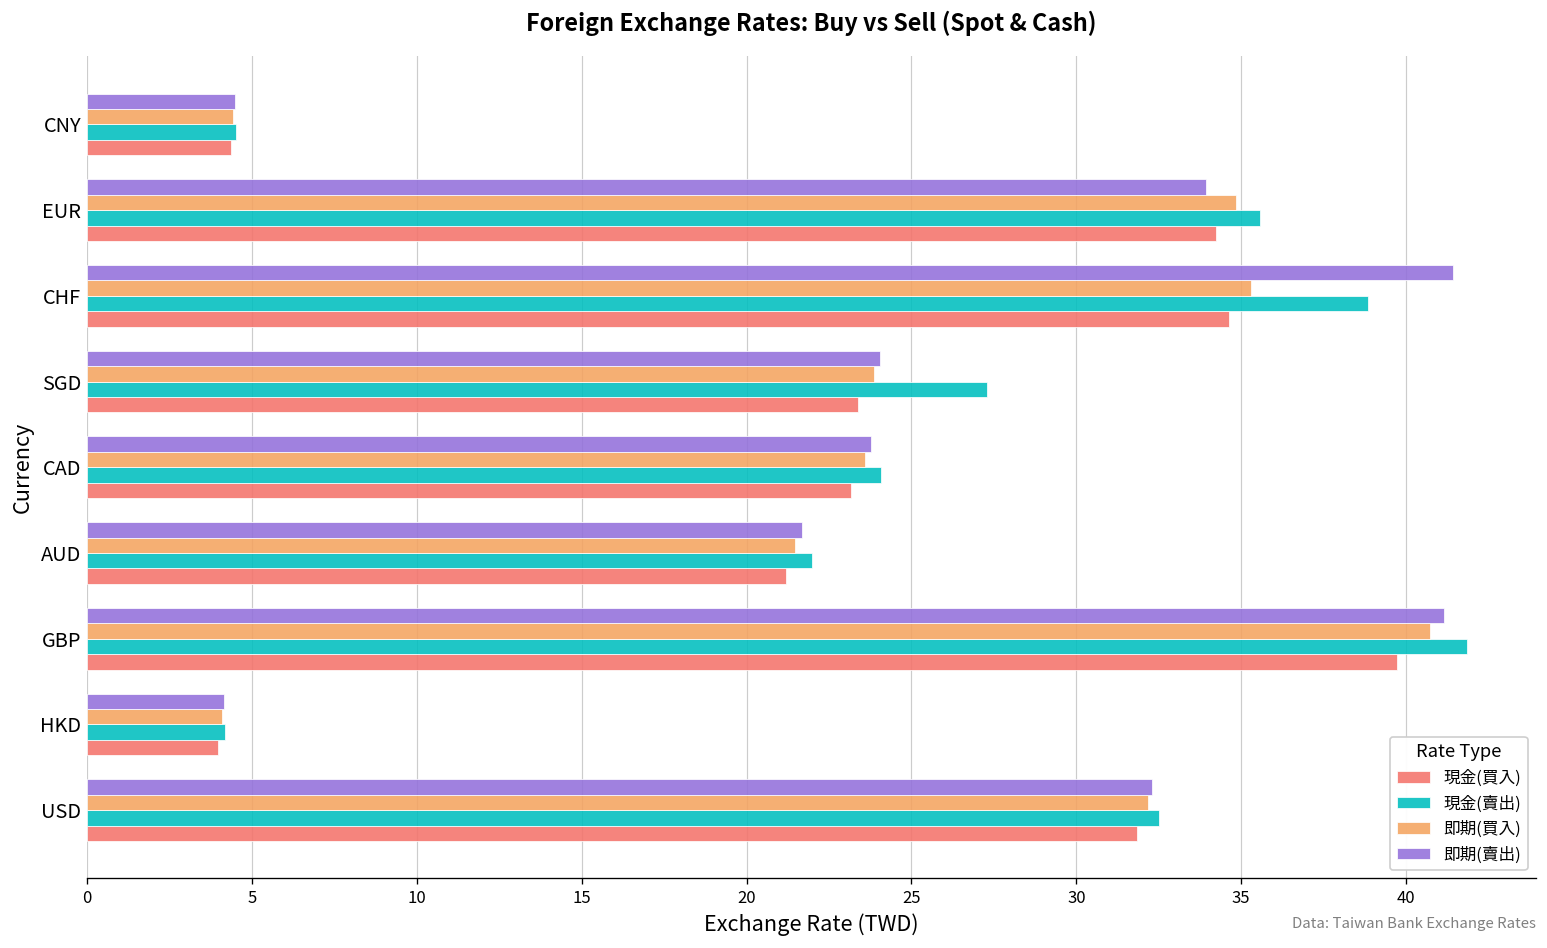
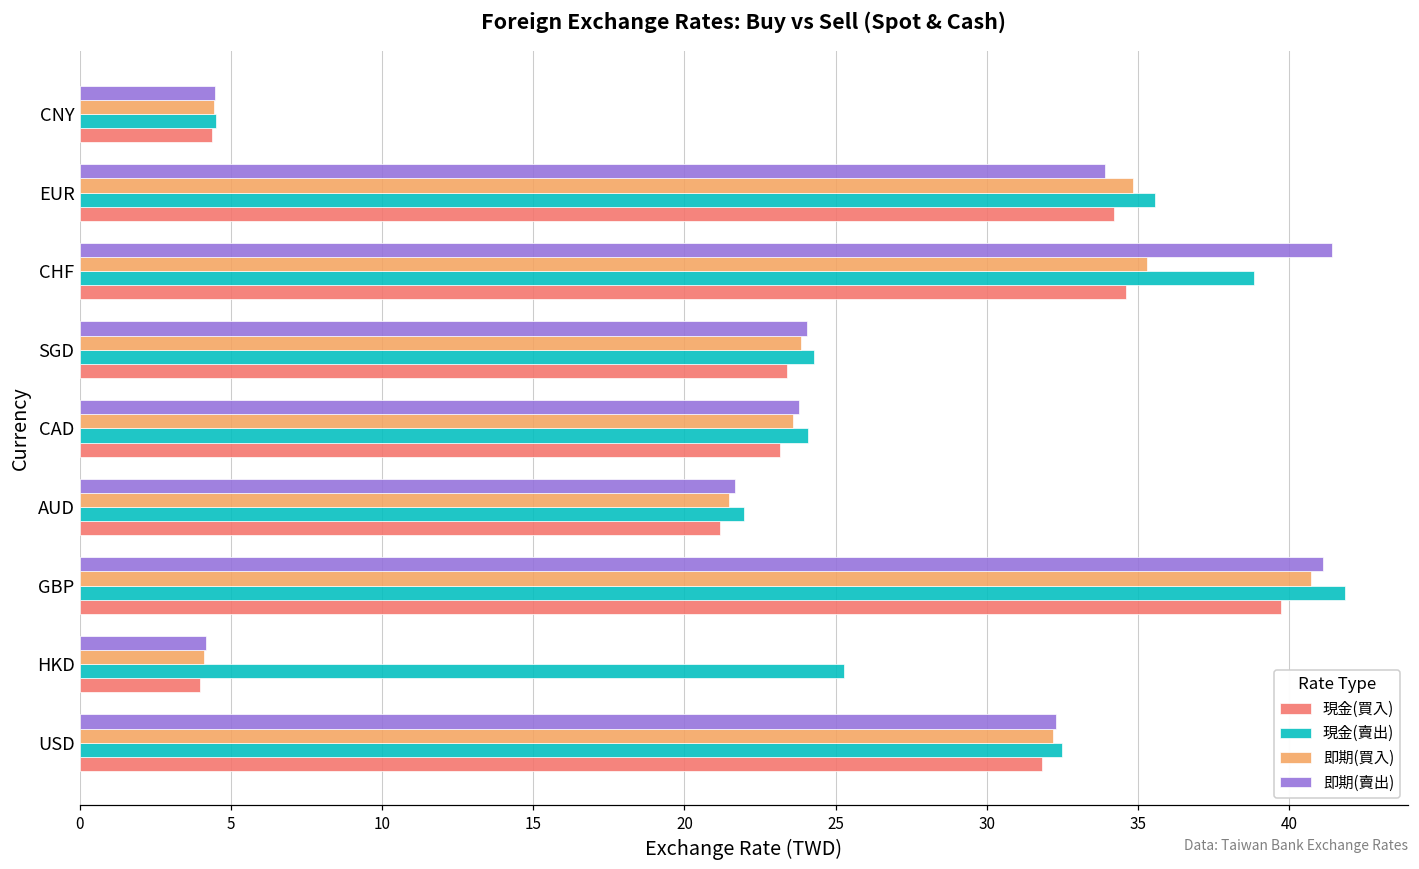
現金(賣出), SGD: 27.3 -> 24.3
現金(賣出), HKD: 4.2 -> 25.3
